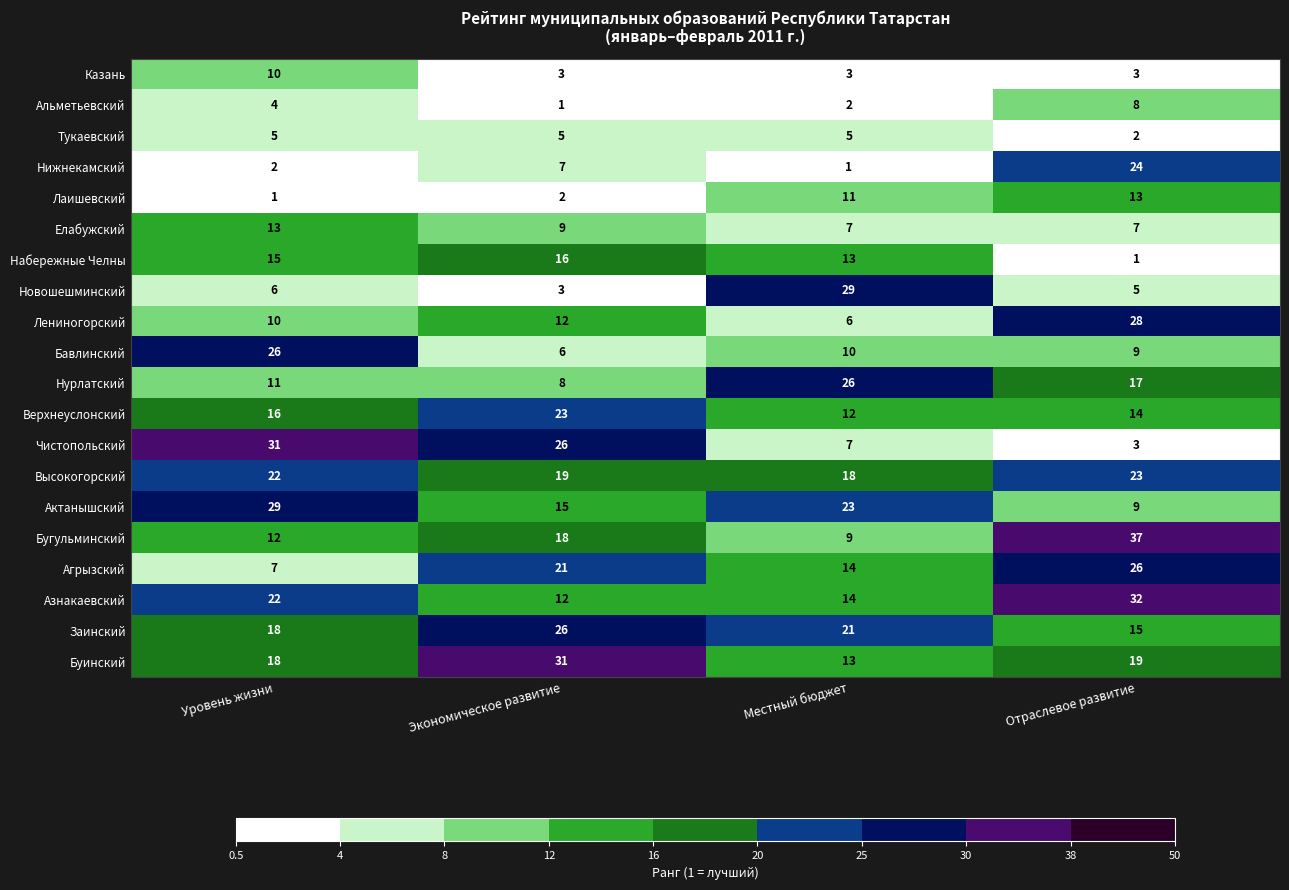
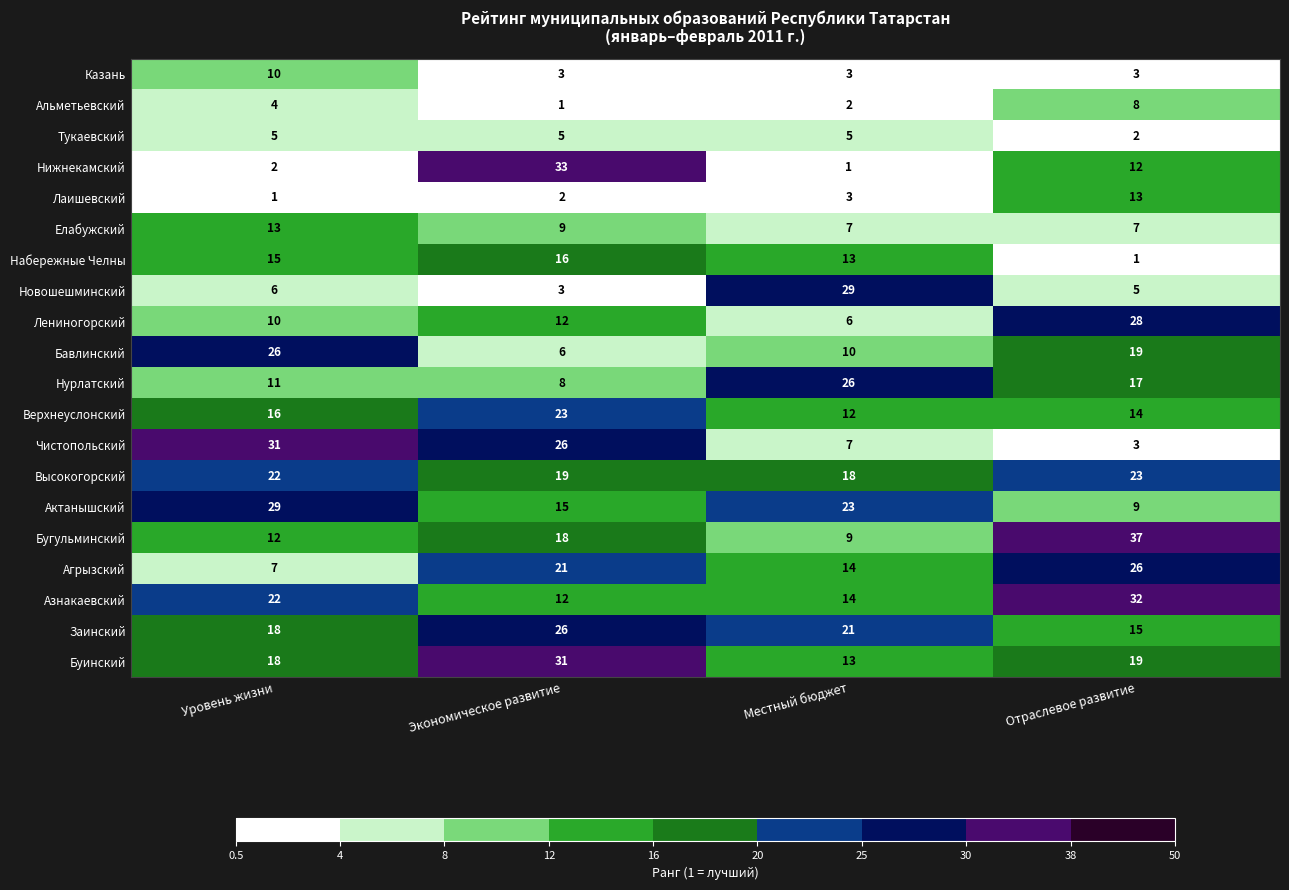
Нижнекамский, Экономическое развитие: 7 -> 33
Нижнекамский, Отраслевое развитие: 24 -> 12
Лаишевский, Местный бюджет: 11 -> 3
Бавлинский, Отраслевое развитие: 9 -> 19
